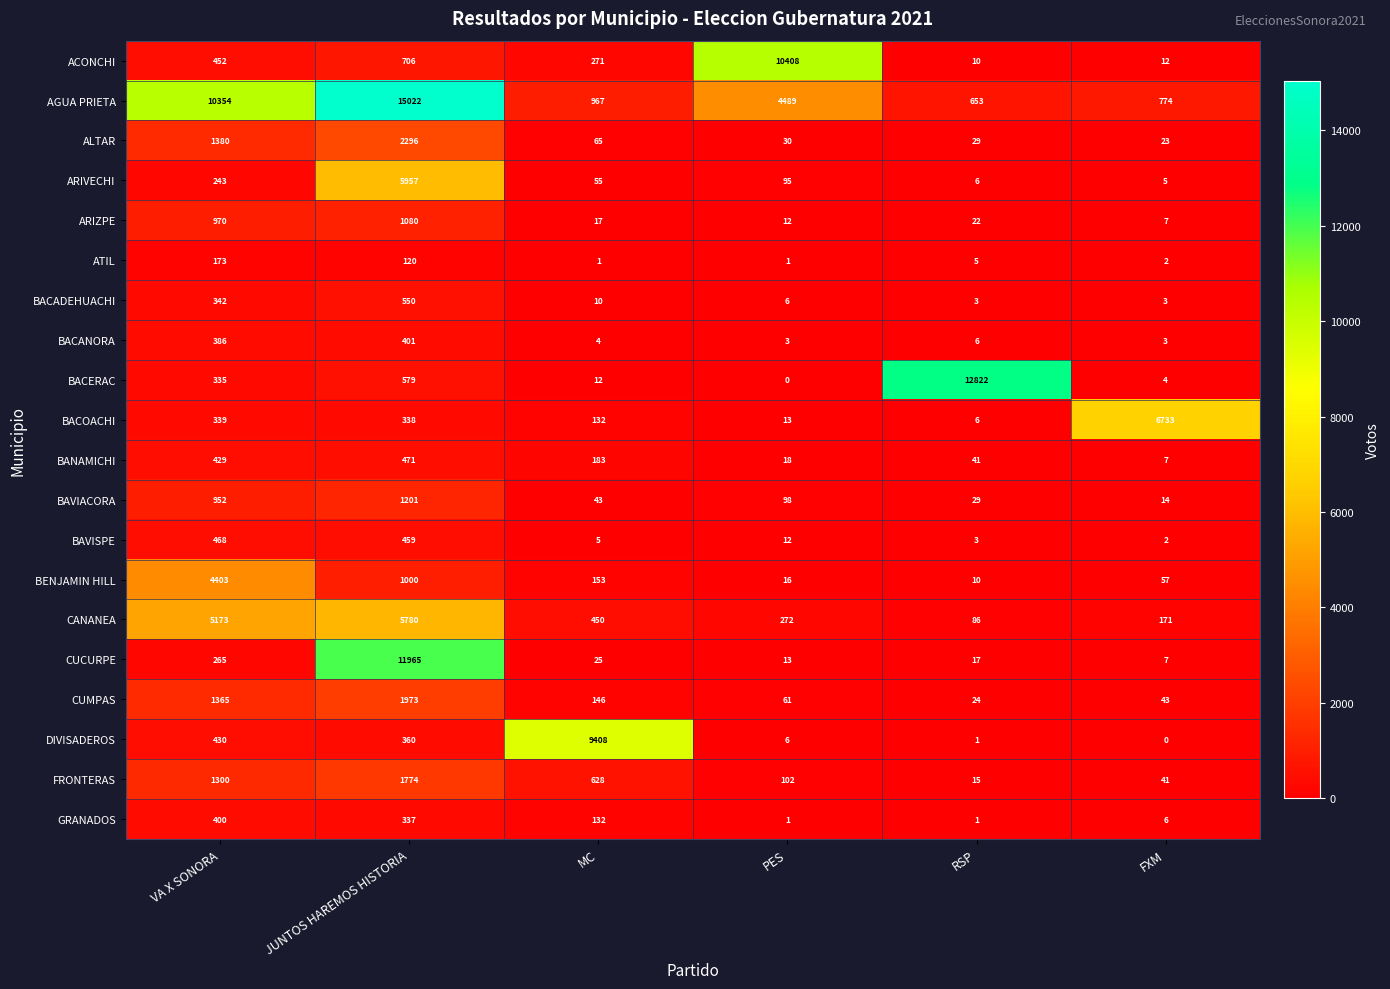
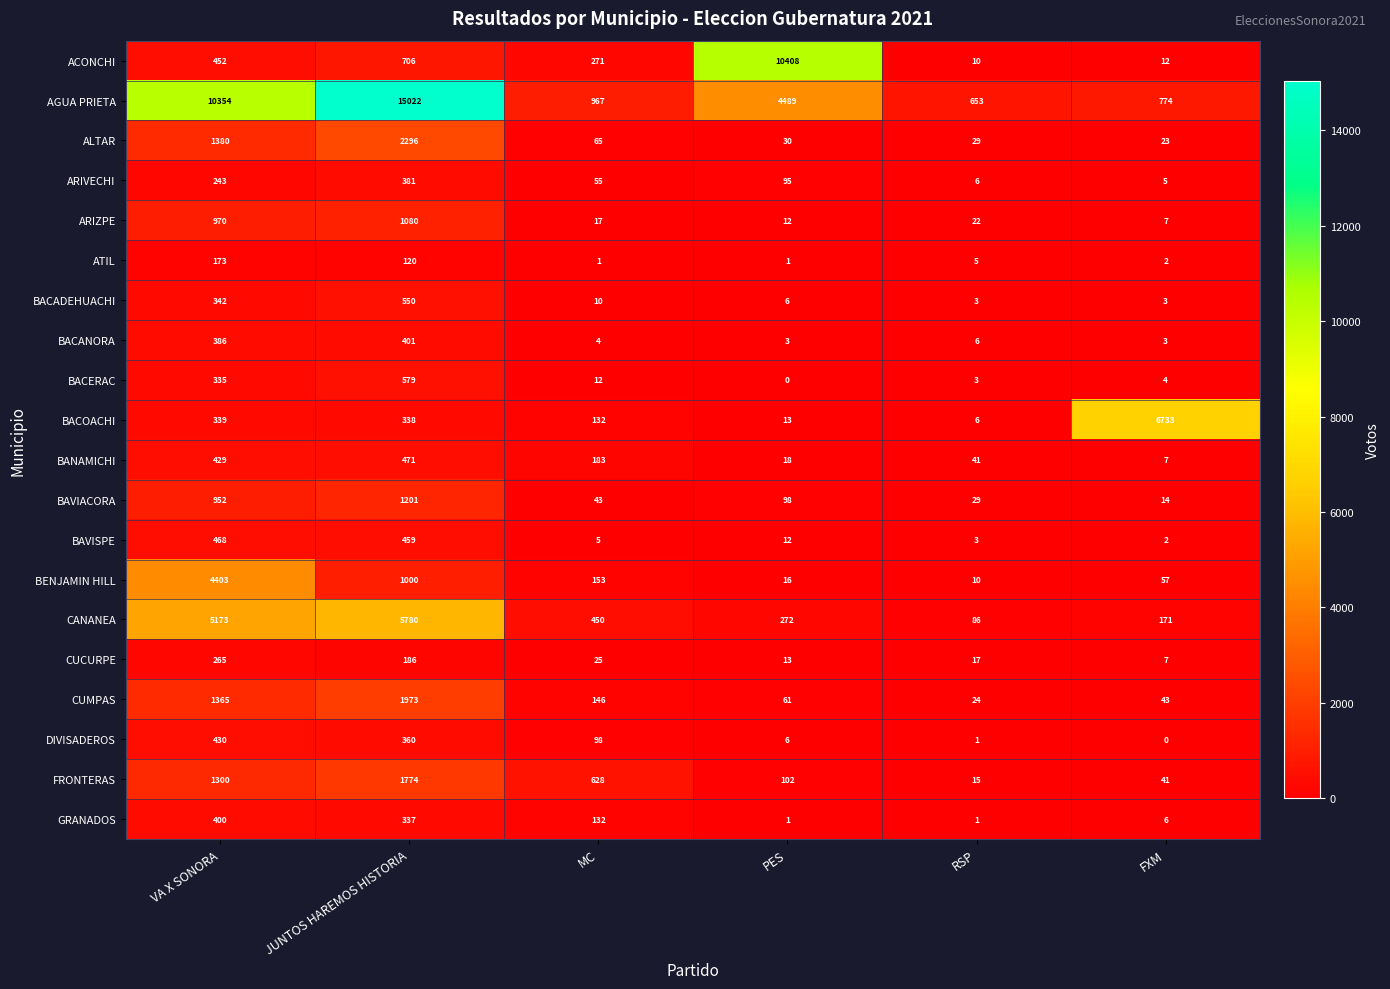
ARIVECHI, JUNTOS HAREMOS HISTORIA: 5957 -> 381
BACERAC, RSP: 12822 -> 3
CUCURPE, JUNTOS HAREMOS HISTORIA: 11965 -> 186
DIVISADEROS, MC: 9408 -> 98
